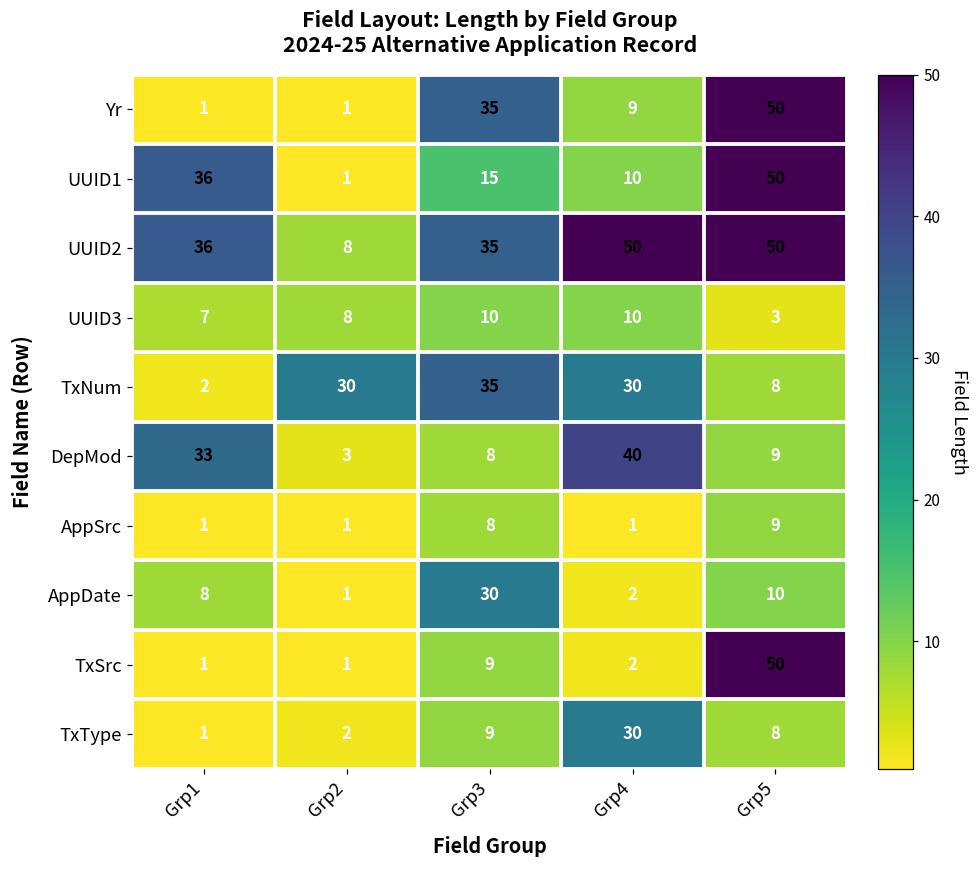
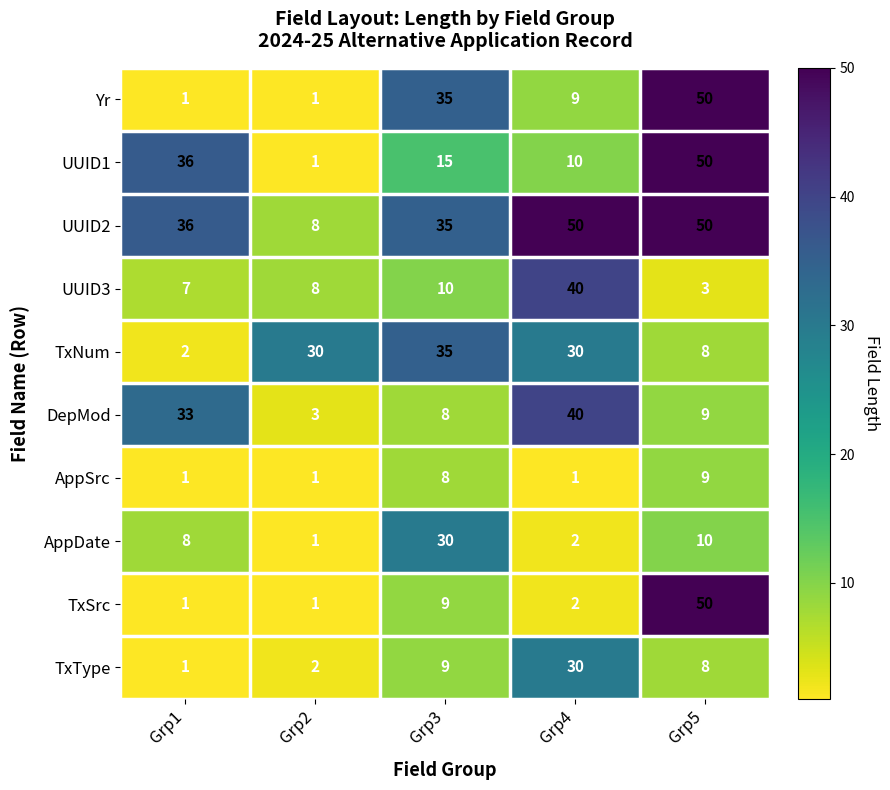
UUID3, Grp4: 10 -> 40
